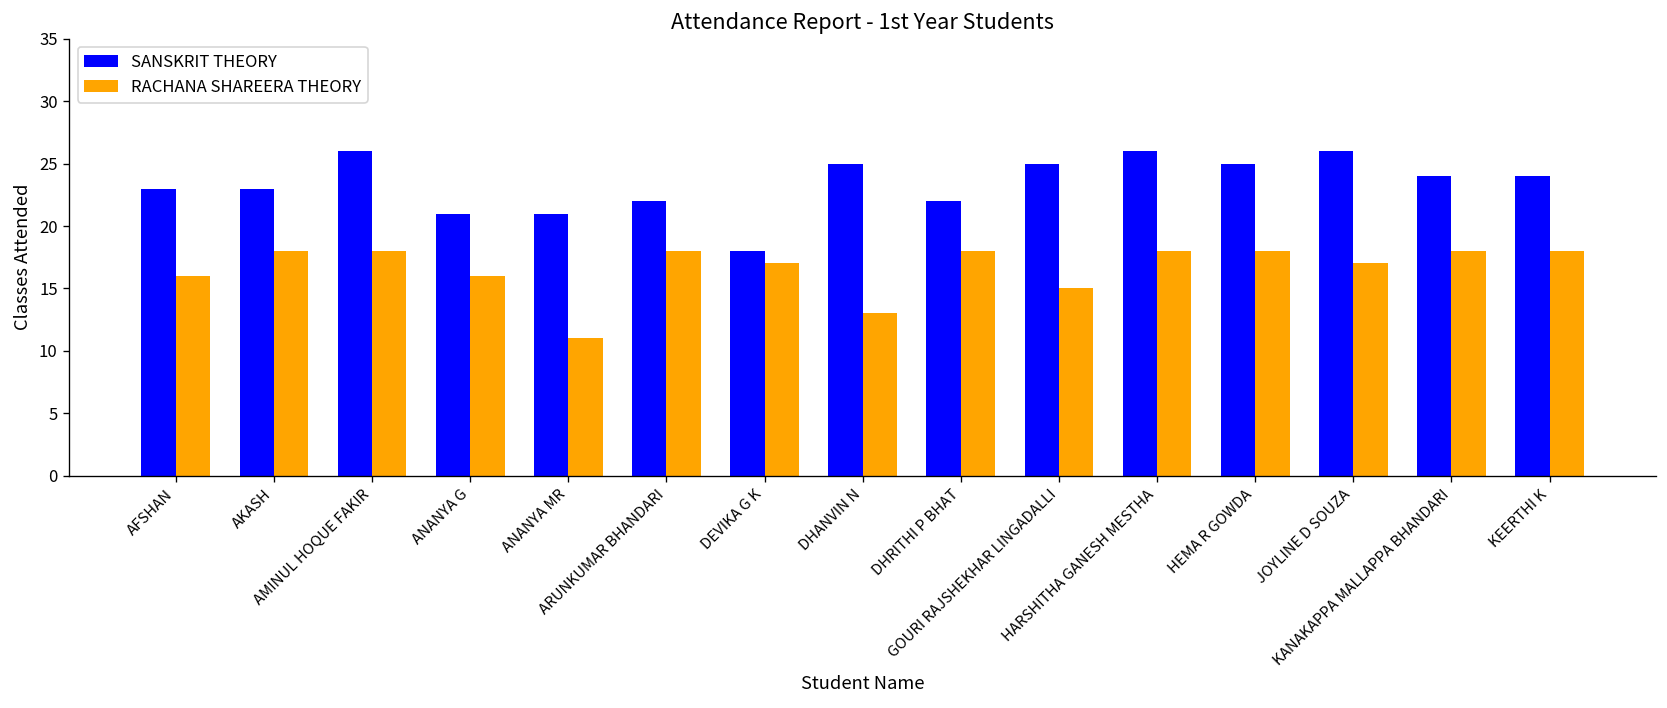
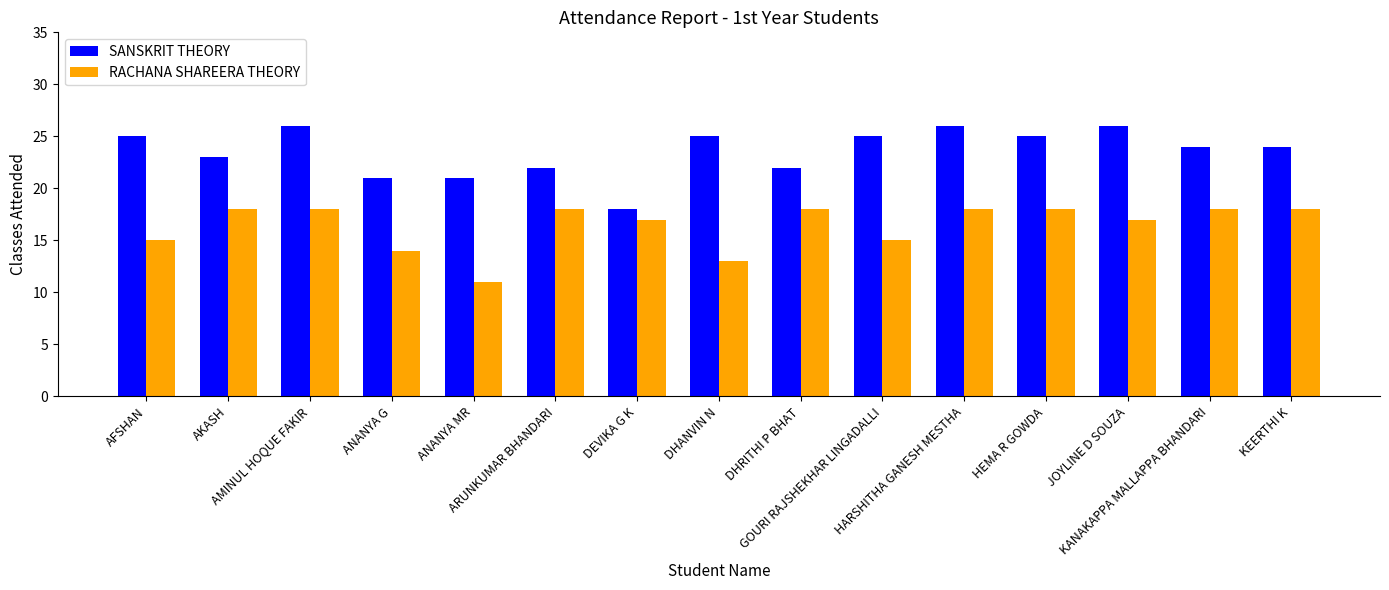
SANSKRIT THEORY, AFSHAN: 23 -> 25
RACHANA SHAREERA THEORY, AFSHAN: 16 -> 15
RACHANA SHAREERA THEORY, ANANYA G: 16 -> 14
